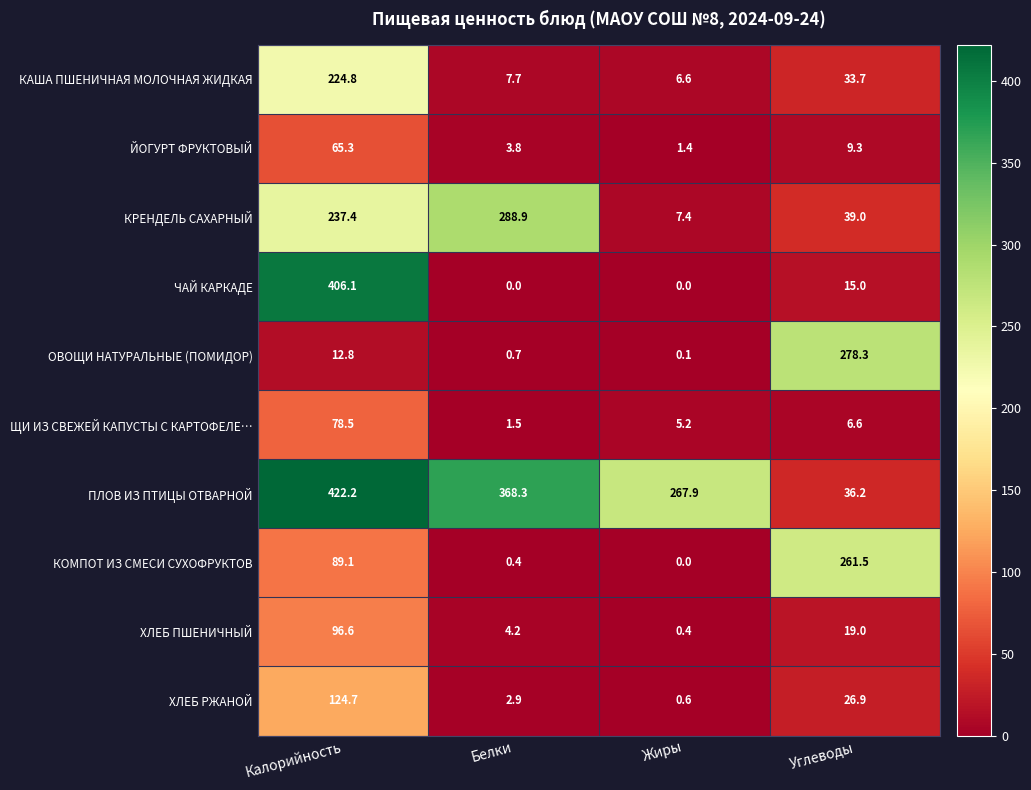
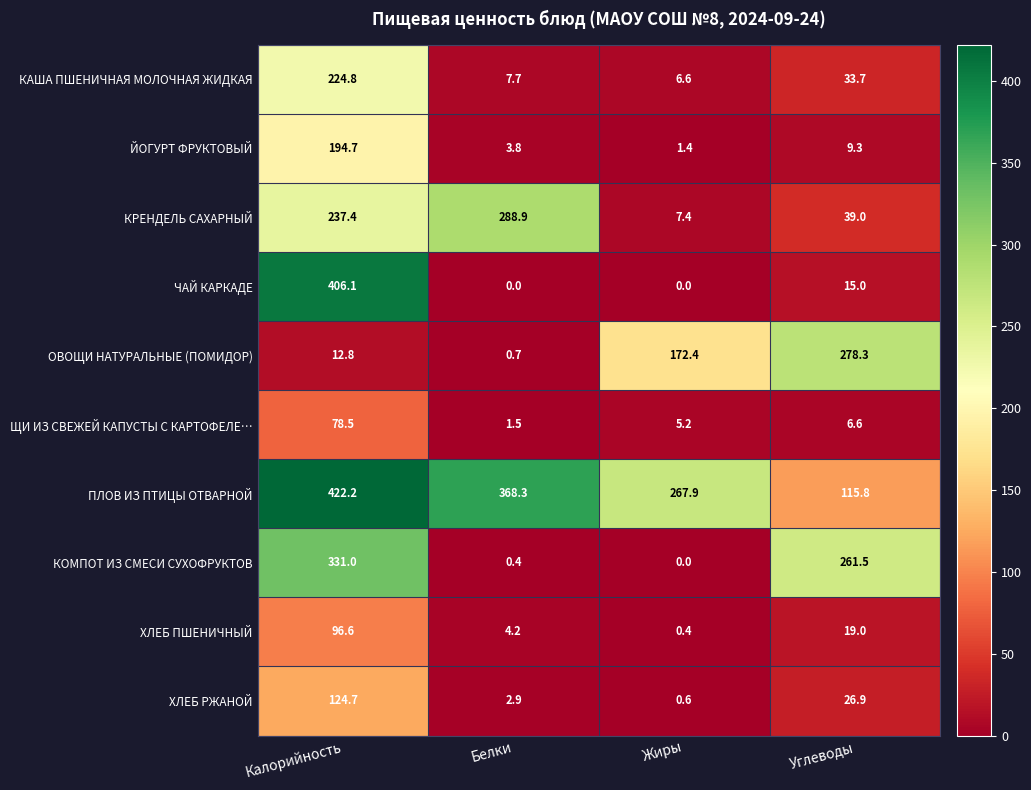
ЙОГУРТ ФРУКТОВЫЙ, Калорийность: 65.3 -> 194.7
ОВОЩИ НАТУРАЛЬНЫЕ (ПОМИДОР), Жиры: 0.1 -> 172.4
ПЛОВ ИЗ ПТИЦЫ ОТВАРНОЙ, Углеводы: 36.2 -> 115.8
КОМПОТ ИЗ СМЕСИ СУХОФРУКТОВ, Калорийность: 89.1 -> 331.0
